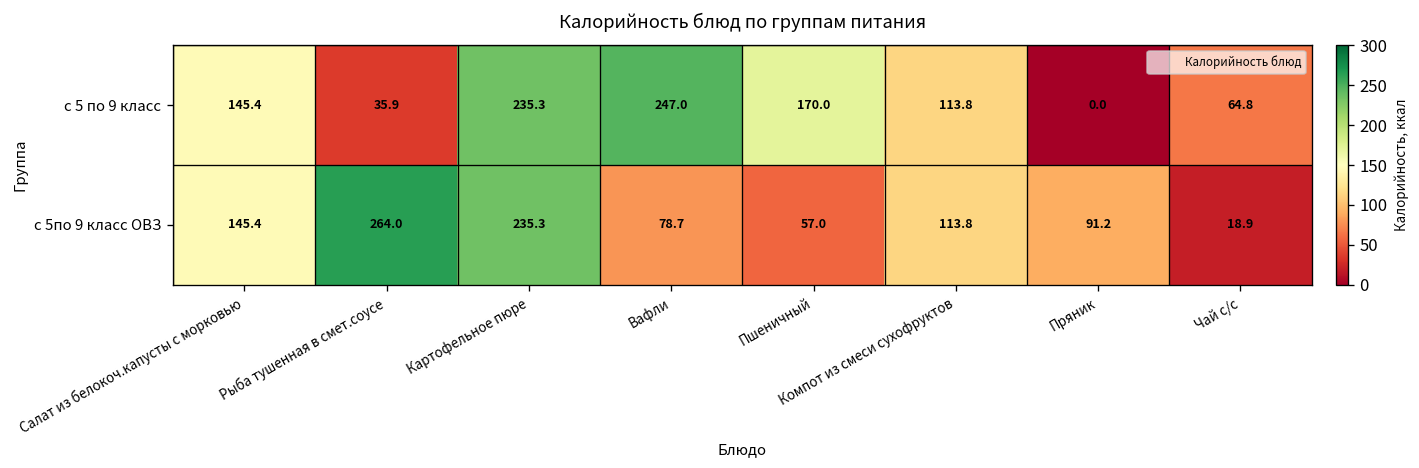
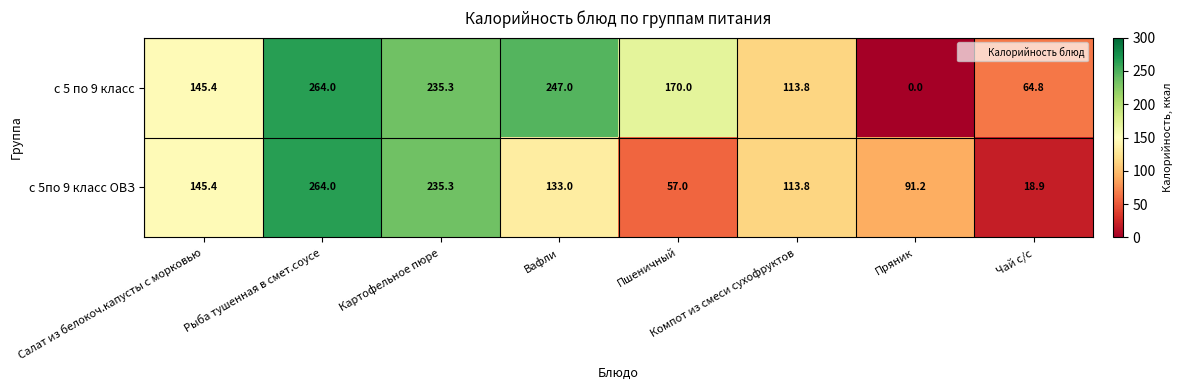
с 5 по 9 класс, Рыба тушенная в смет.соусе: 35.9 -> 264.0
с 5по 9 класс ОВЗ, Вафли: 78.7 -> 133.0
